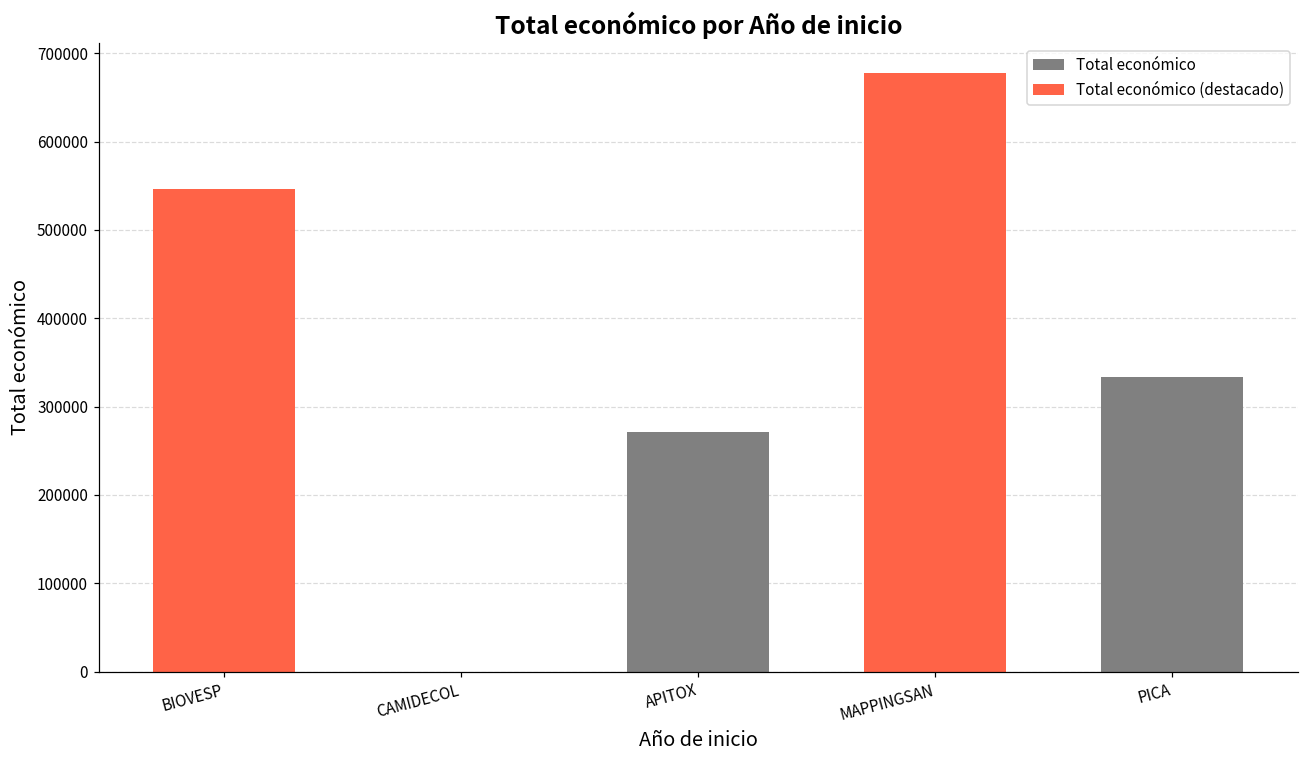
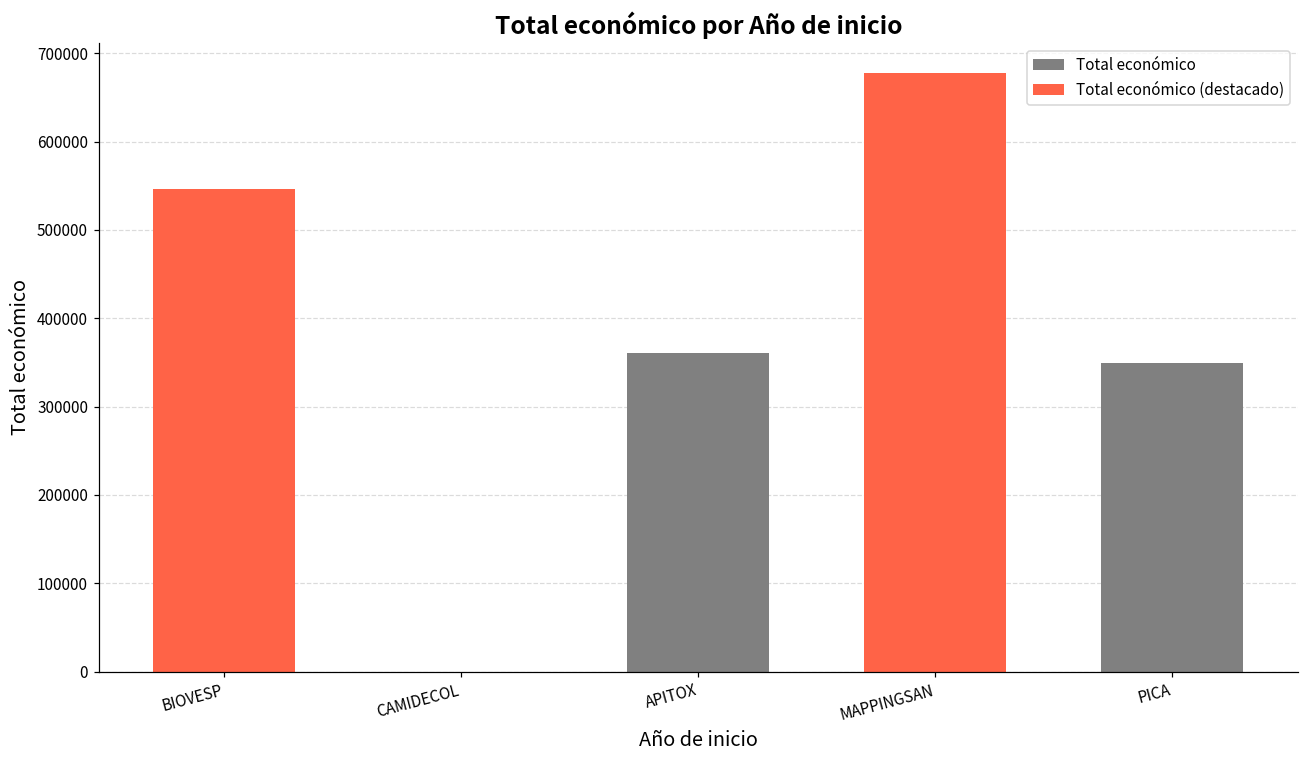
Total económico, APITOX: 270000 -> 360000
Total económico, PICA: 330000 -> 350000
